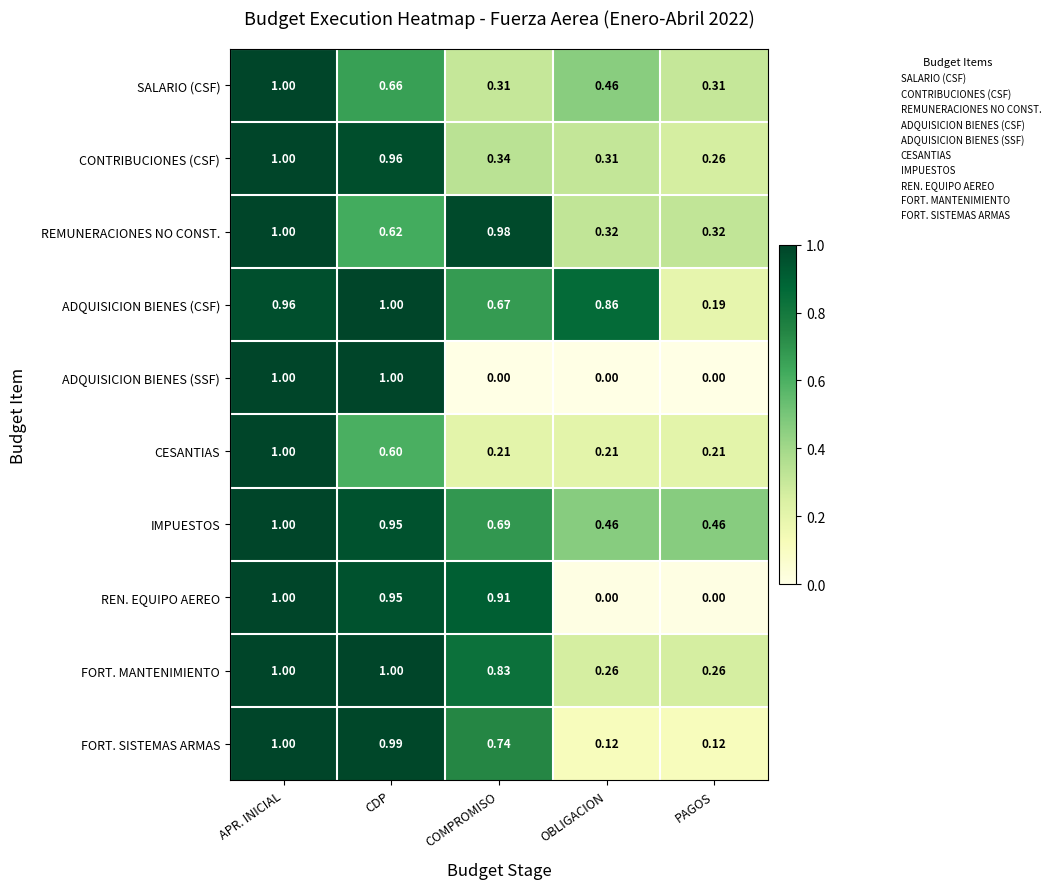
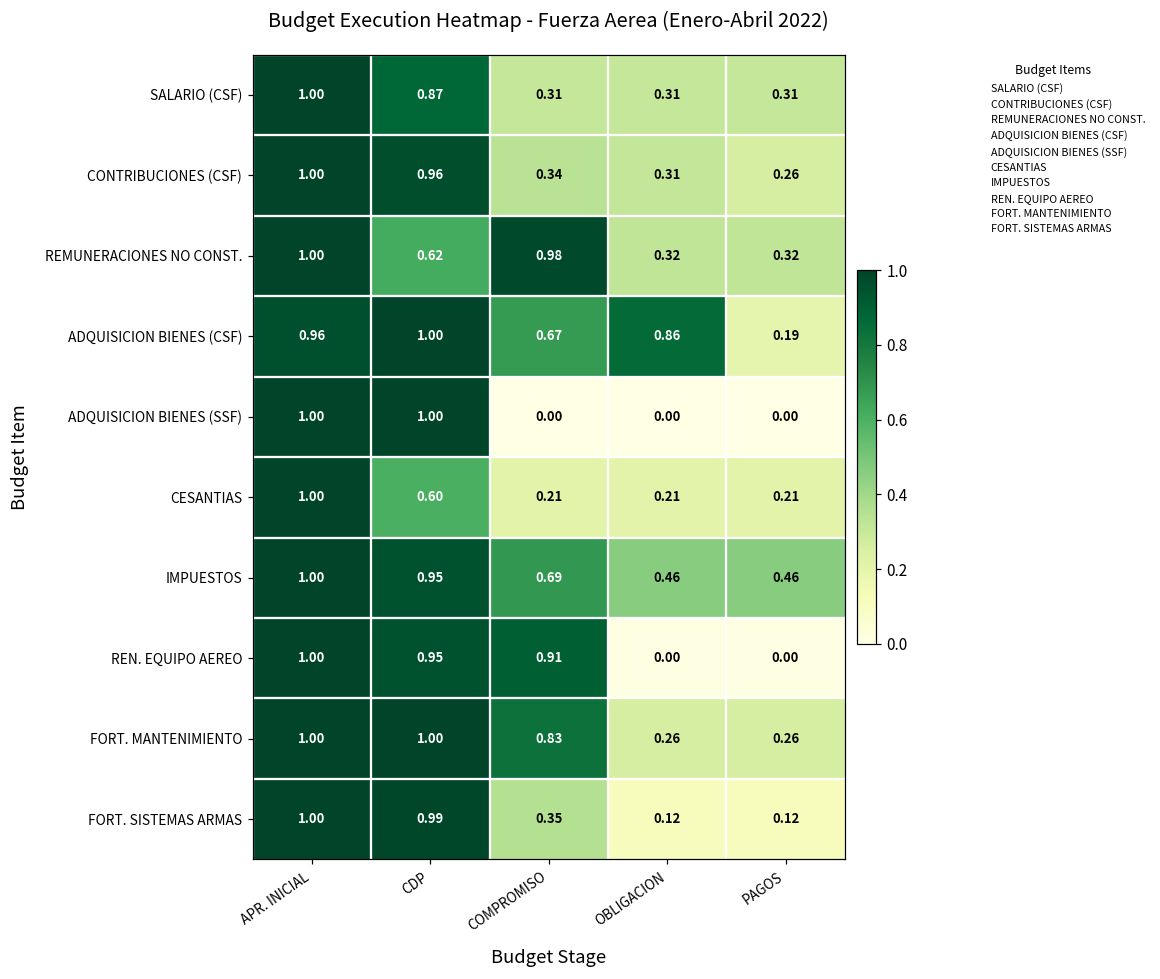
SALARIO (CSF), CDP: 0.66 -> 0.87
SALARIO (CSF), OBLIGACION: 0.46 -> 0.31
FORT. SISTEMAS ARMAS, COMPROMISO: 0.74 -> 0.35
